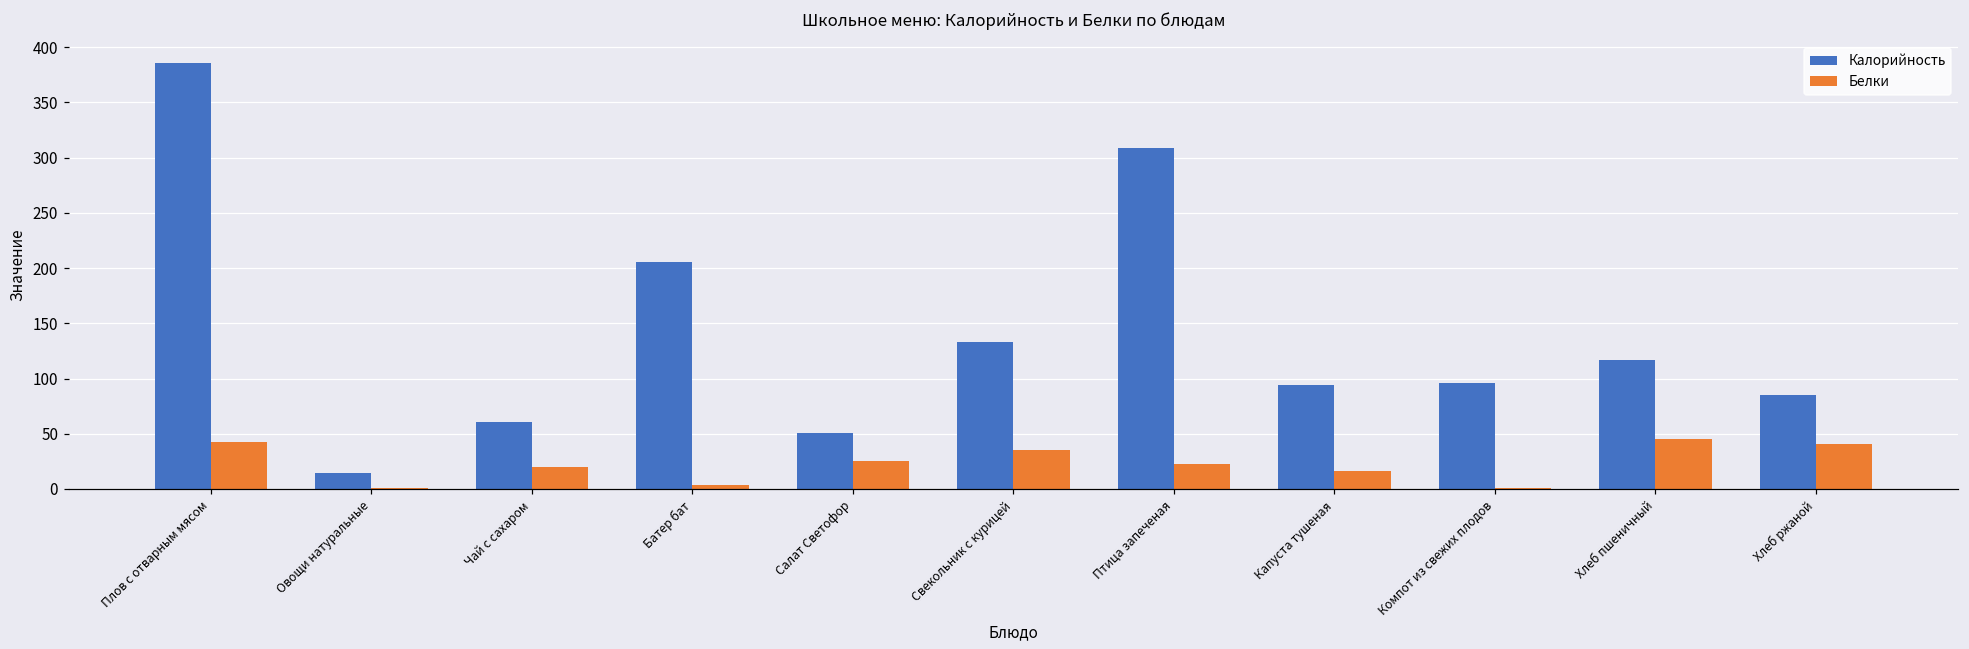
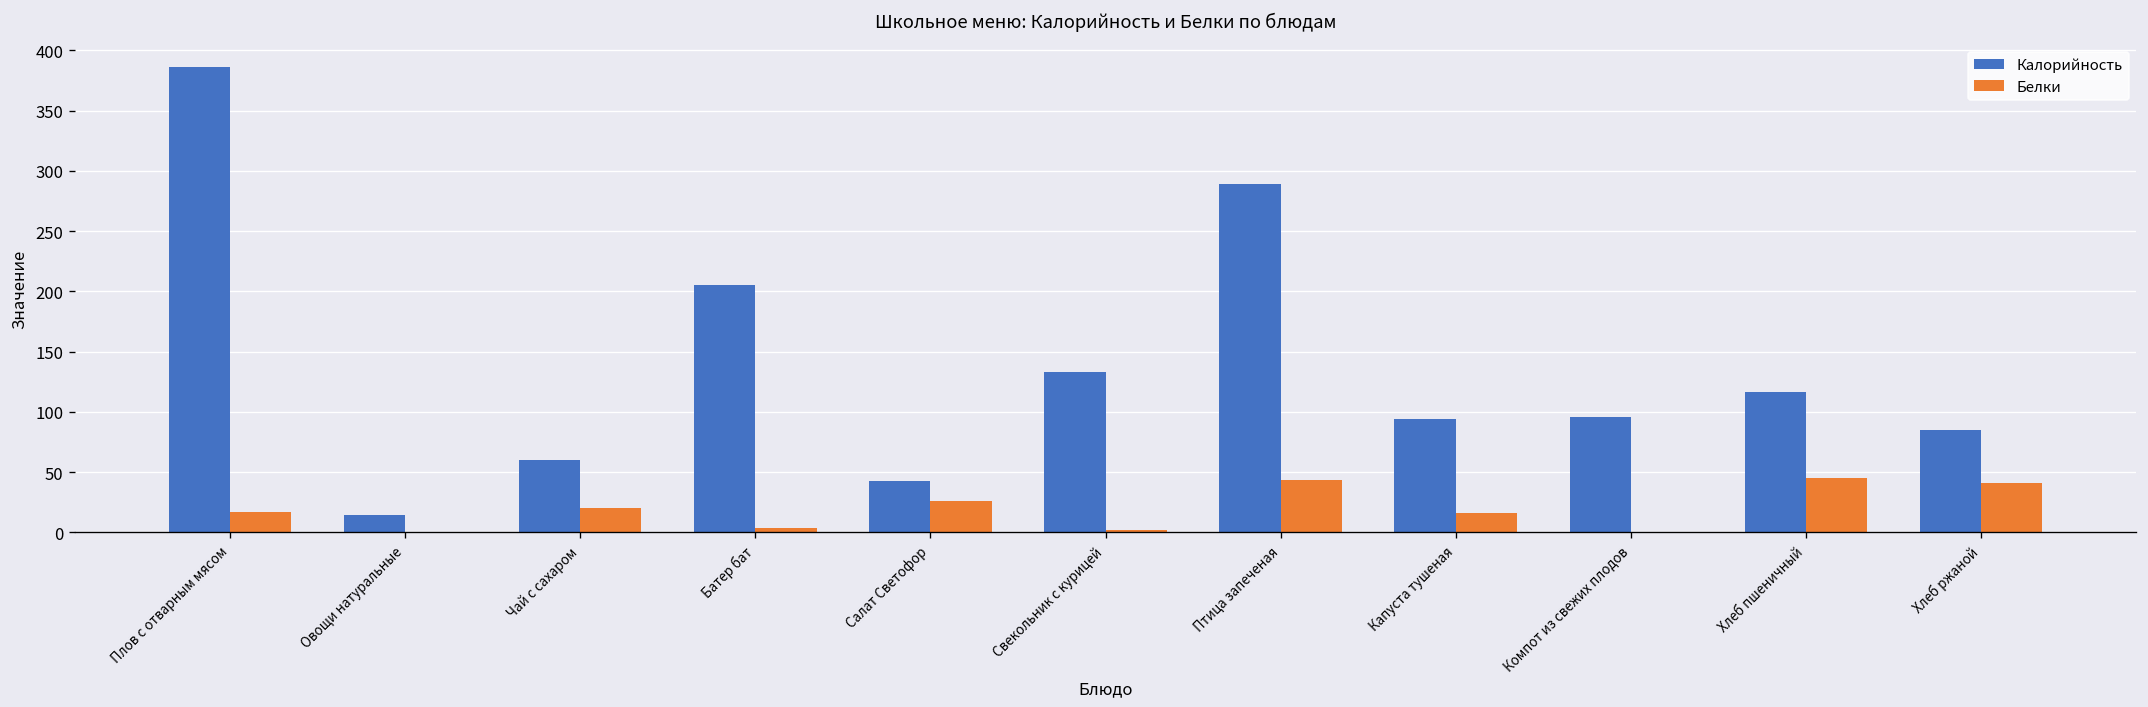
Белки, Плов с отварным мясом: 42 -> 17
Калорийность, Салат Светофор: 51 -> 42
Белки, Свекольник с курицей: 35 -> 2
Калорийность, Птица запеченая: 309 -> 289
Белки, Птица запеченая: 22 -> 43
